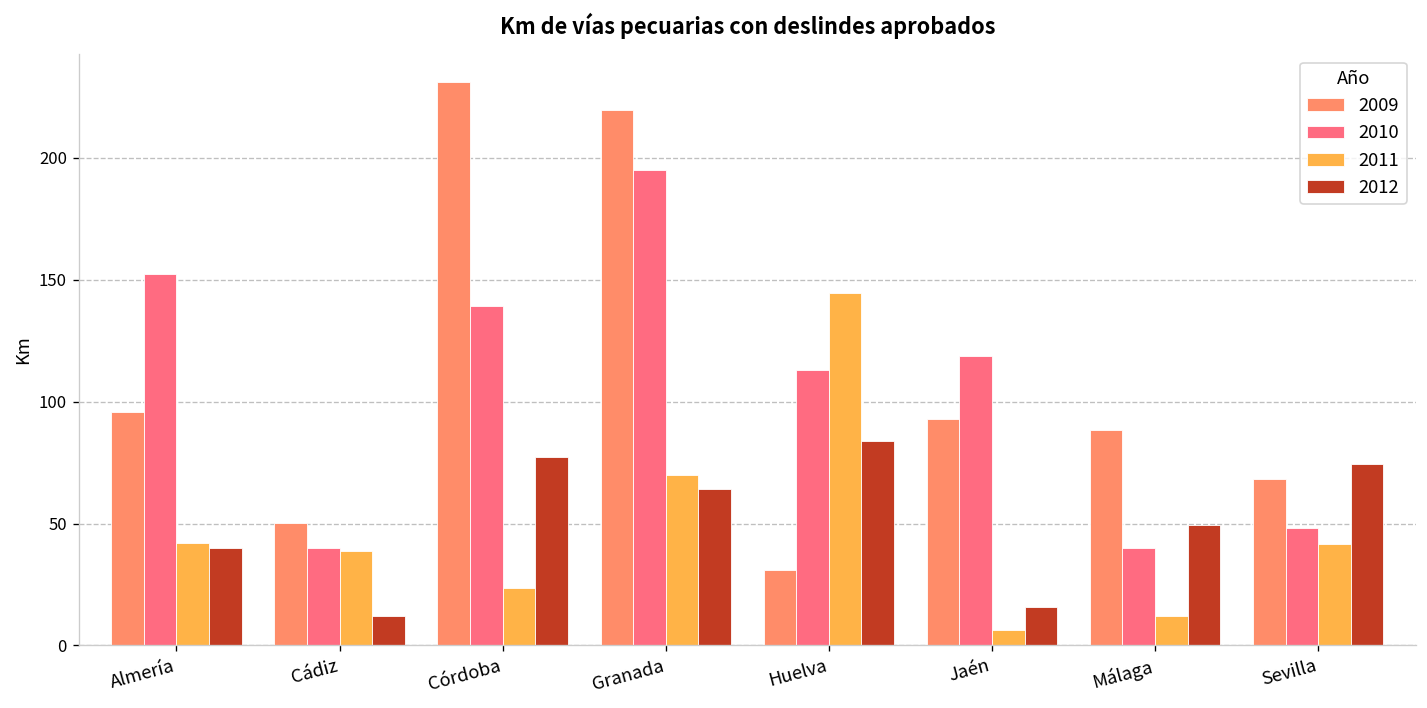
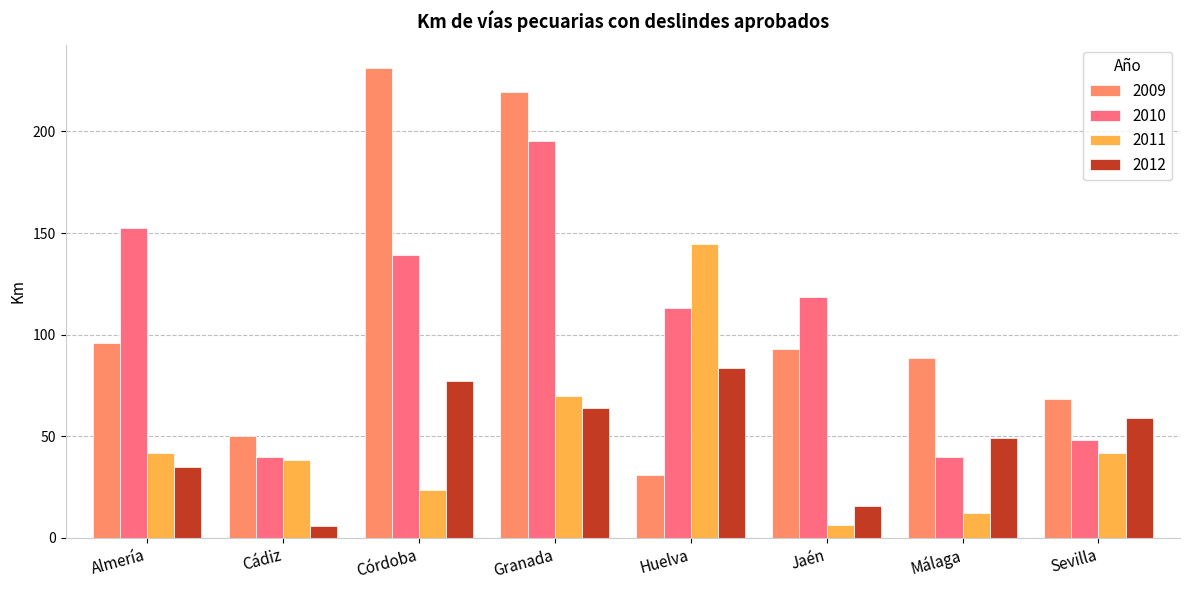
2012, Almería: 40 -> 35
2012, Cádiz: 12 -> 6
2012, Sevilla: 74 -> 59
